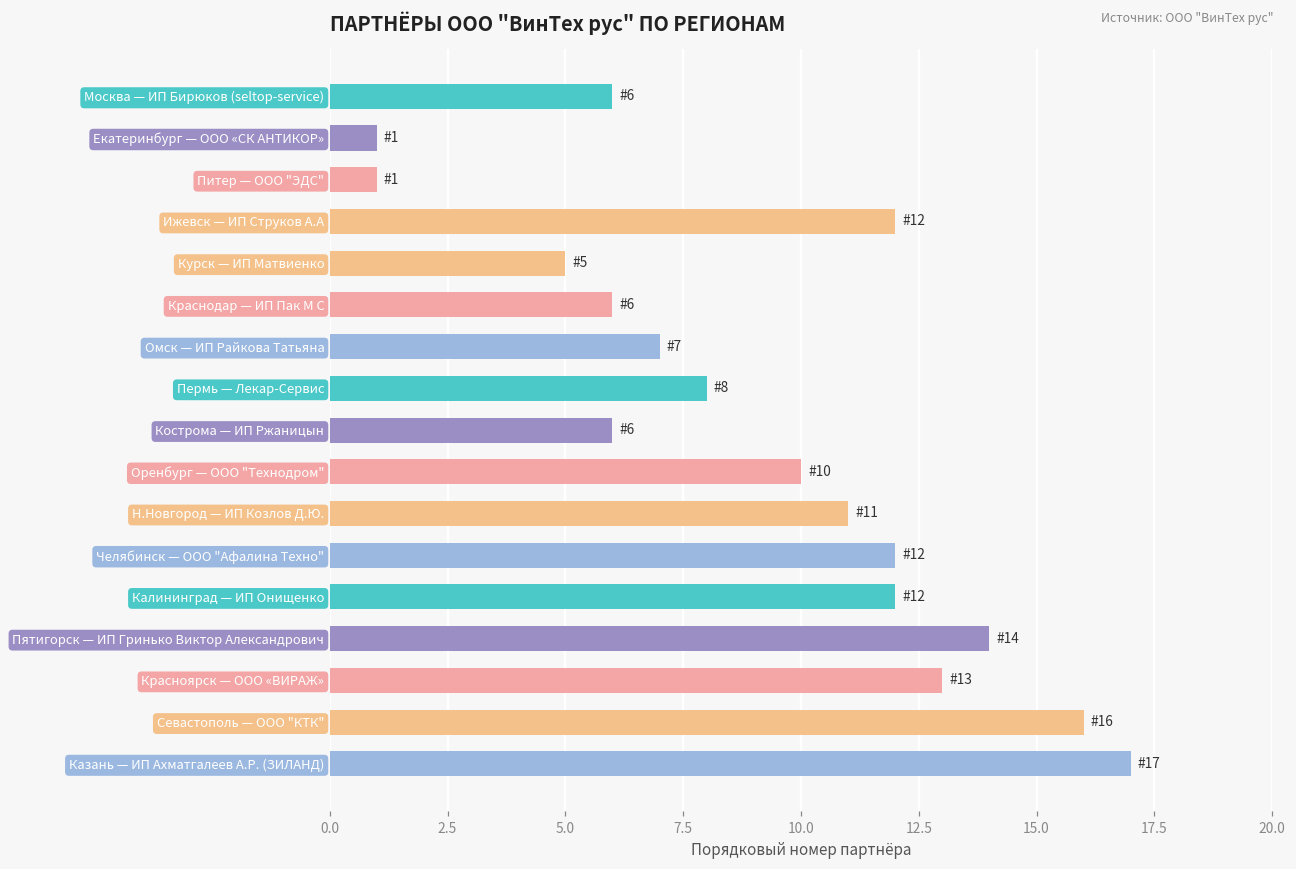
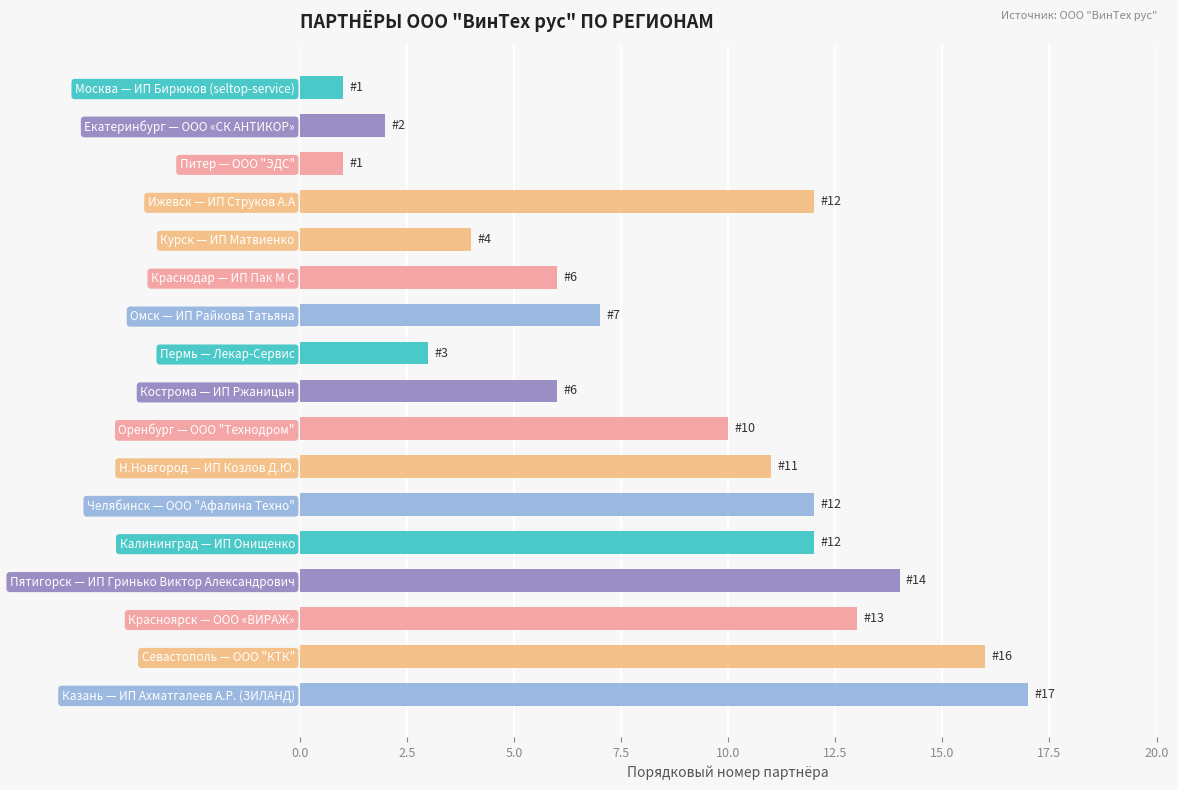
Москва — ИП Бирюков (seltop-service): 6 -> 1
Екатеринбург — ООО «СК АНТИКОР»: 1 -> 2
Курск — ИП Матвиенко: 5 -> 4
Пермь — Лекар-Сервис: 8 -> 3
